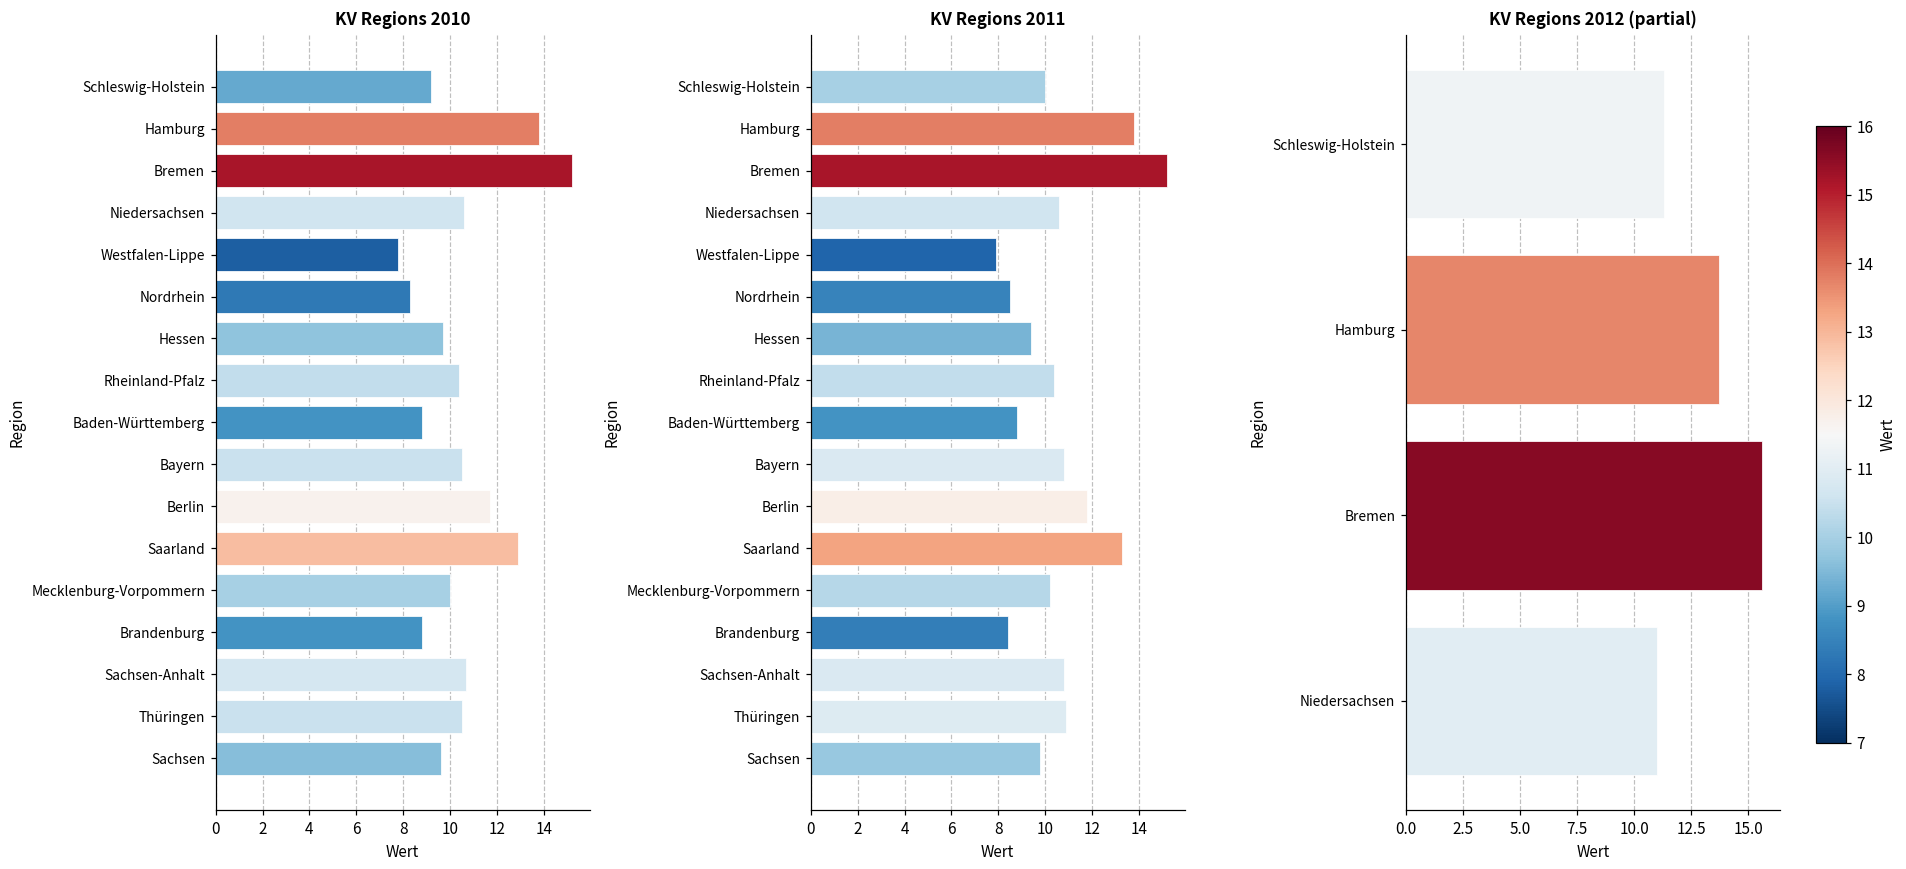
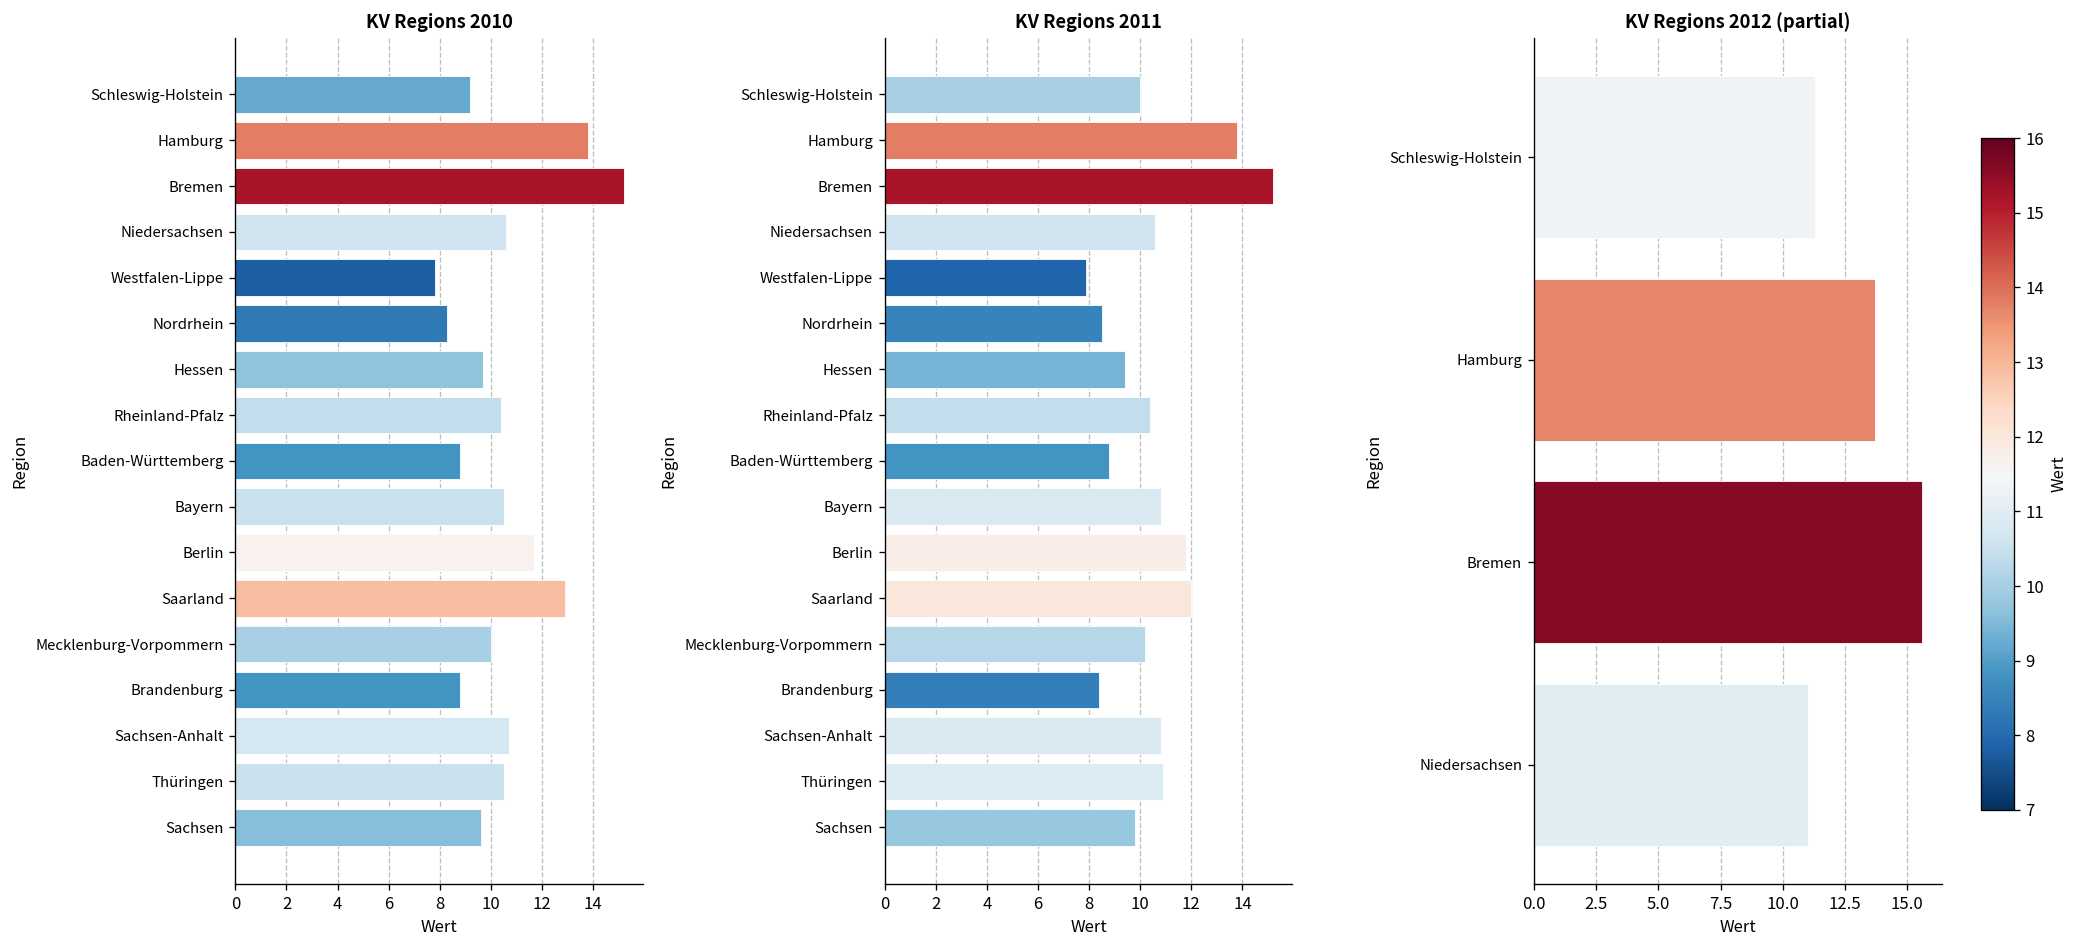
KV Regions 2011, Saarland: 13.3 -> 12.0
